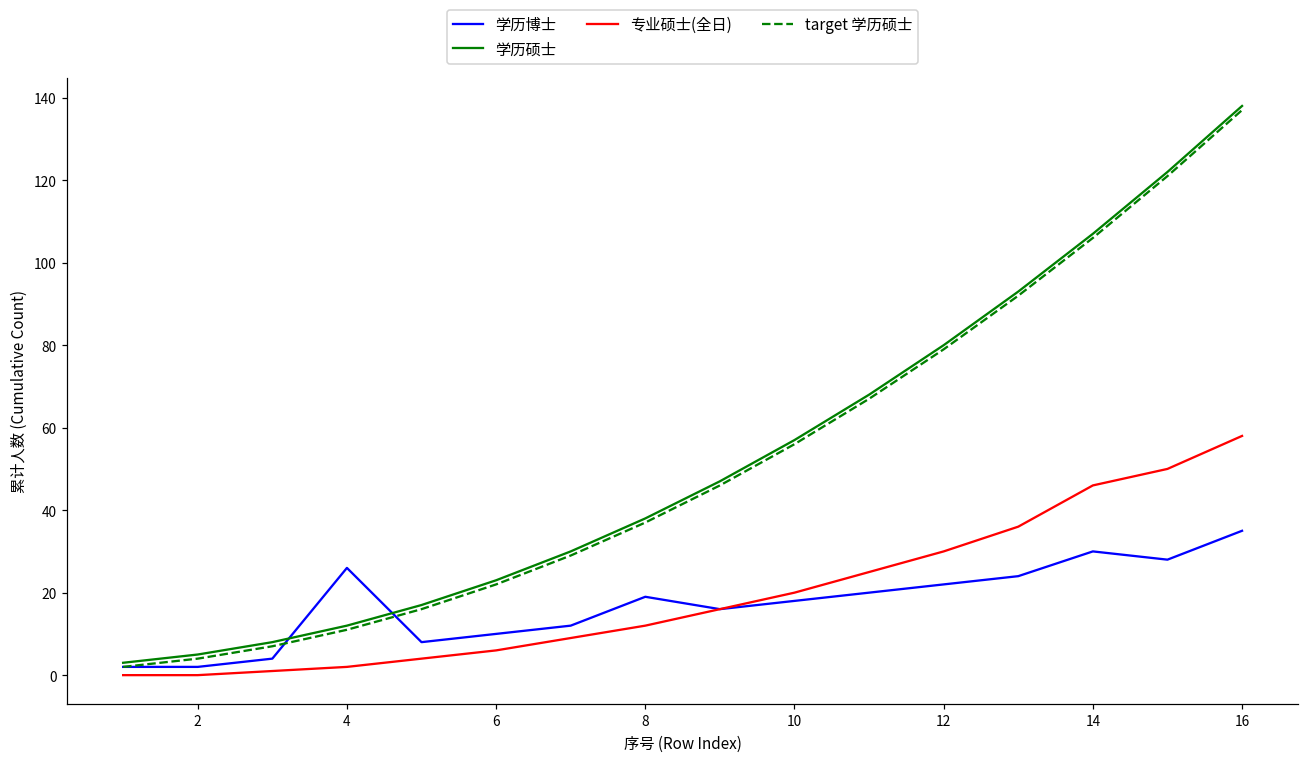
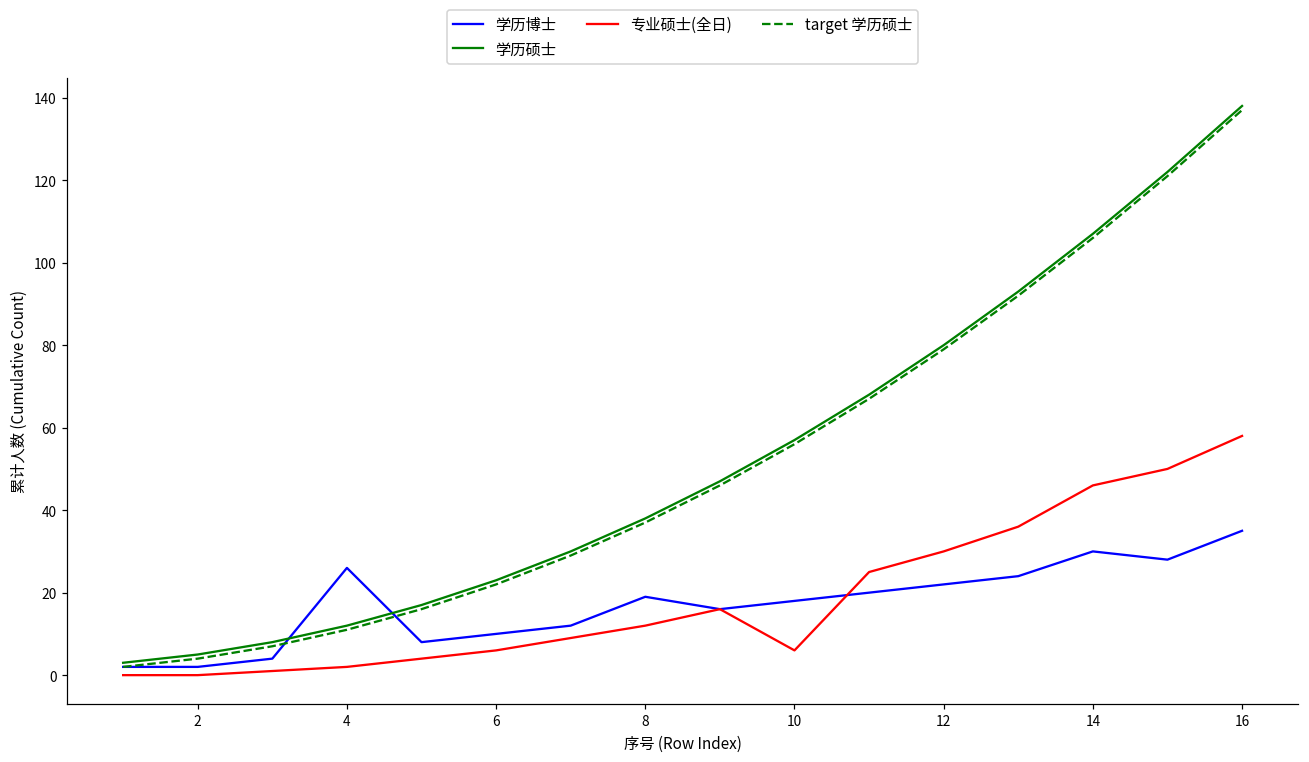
专业硕士(全日), 10: 20 -> 6
